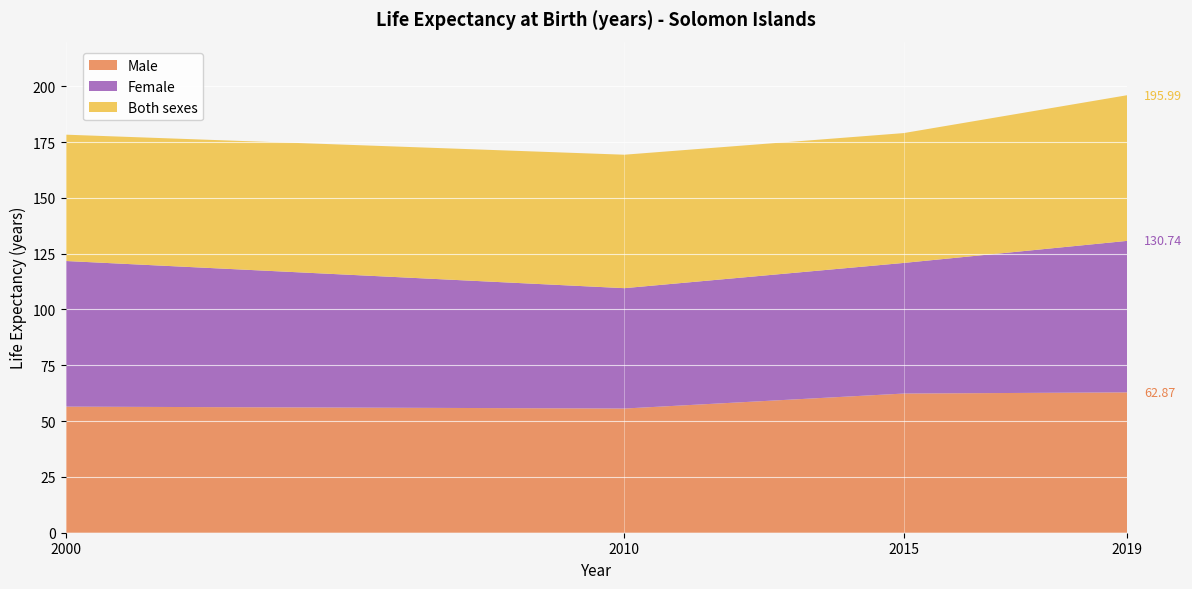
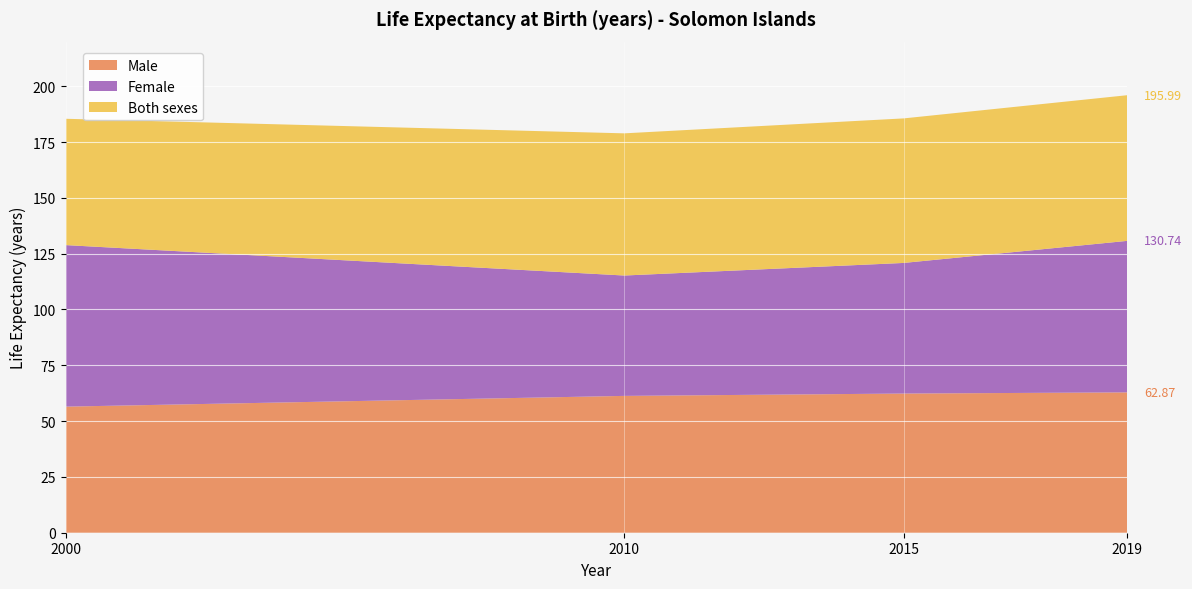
Female, 2000: 65 -> 72
Male, 2010: 56 -> 61
Both sexes, 2010: 60 -> 64
Both sexes, 2015: 58 -> 65
